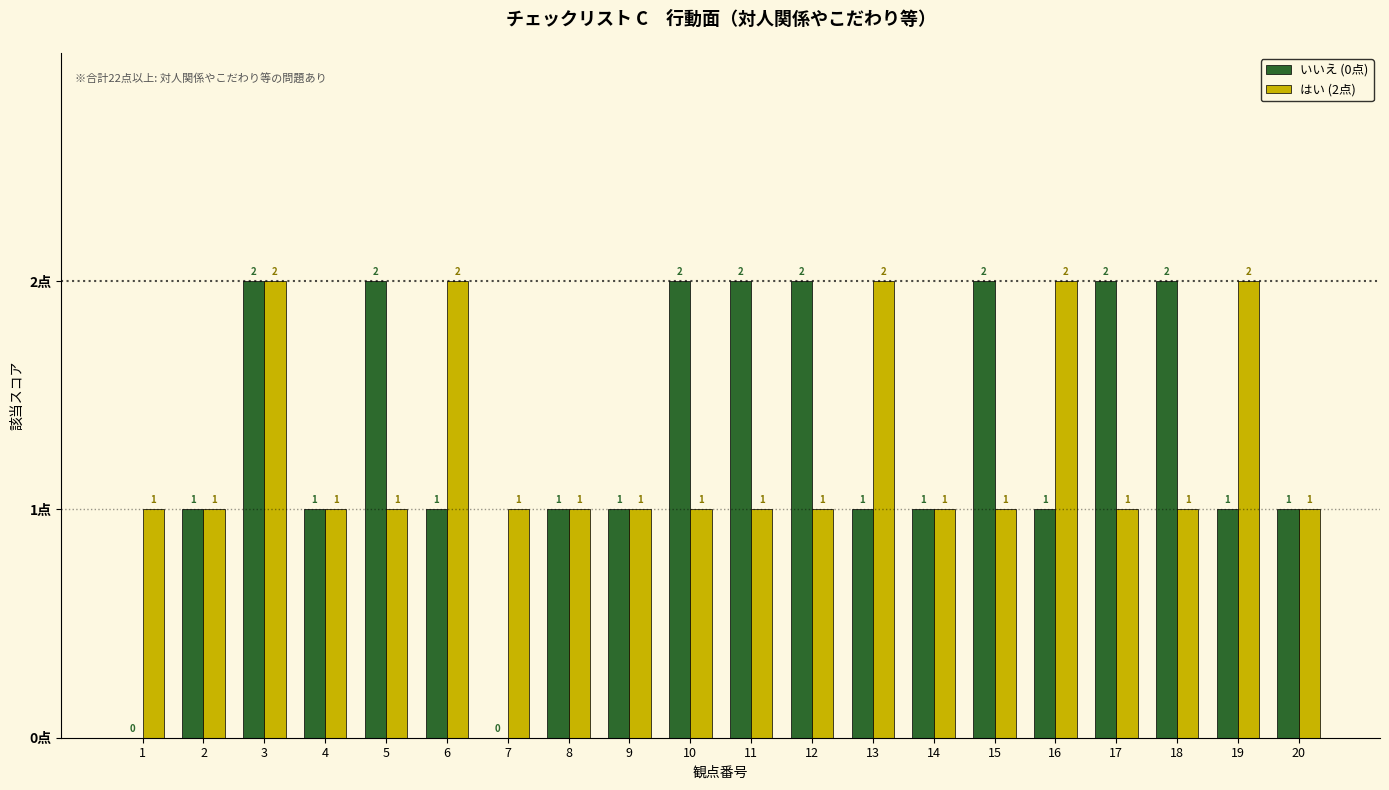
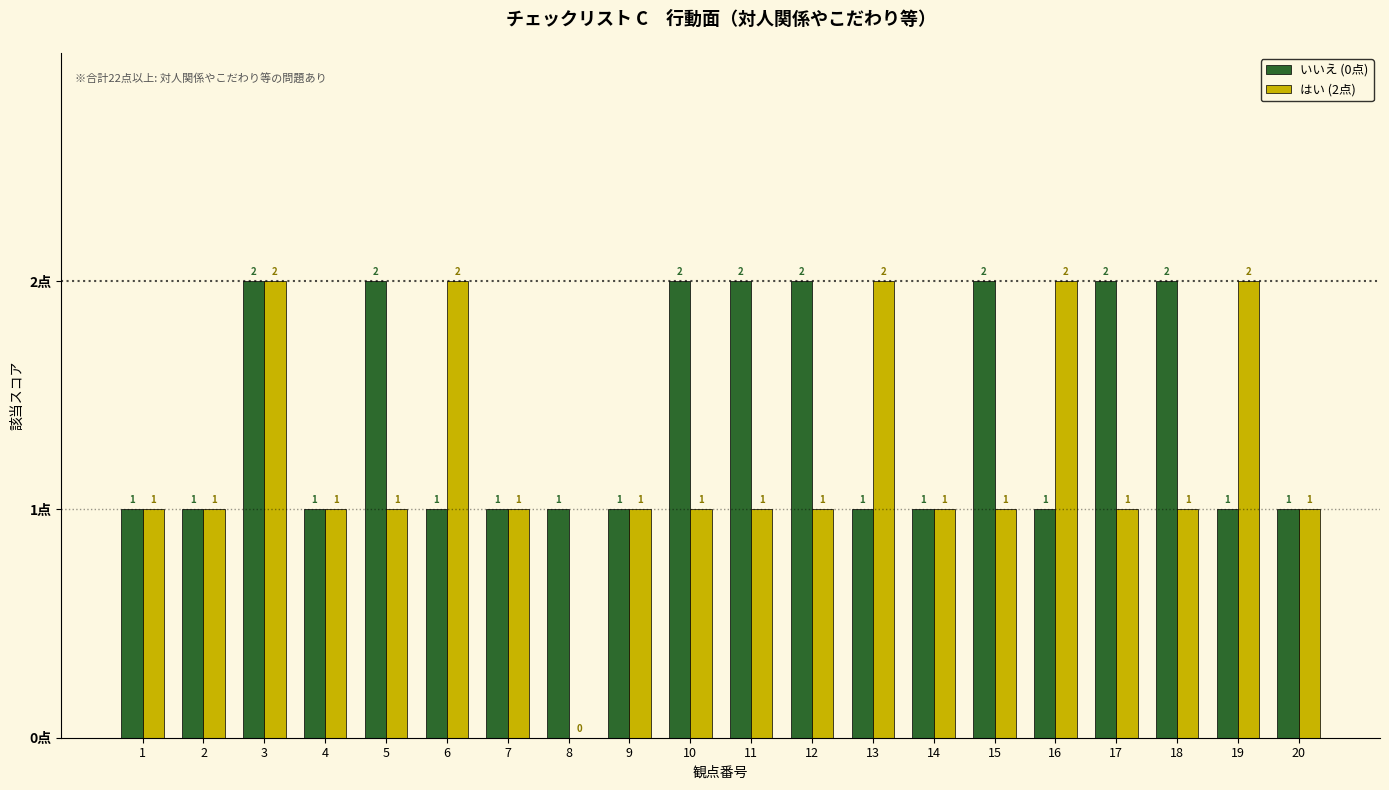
いいえ (0点), 1: 0 -> 1
いいえ (0点), 7: 0 -> 1
はい (2点), 8: 1 -> 0
